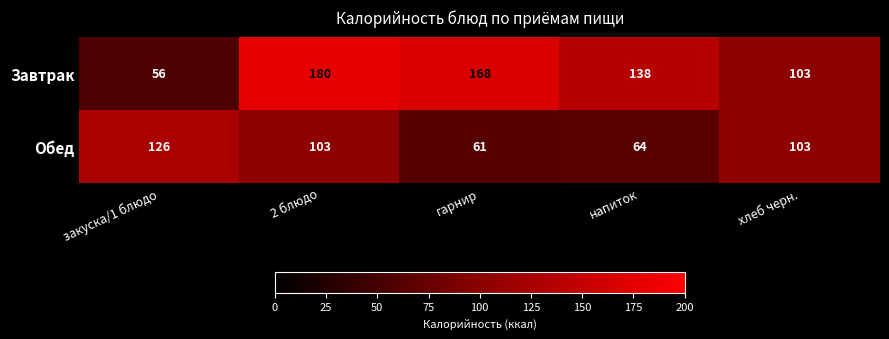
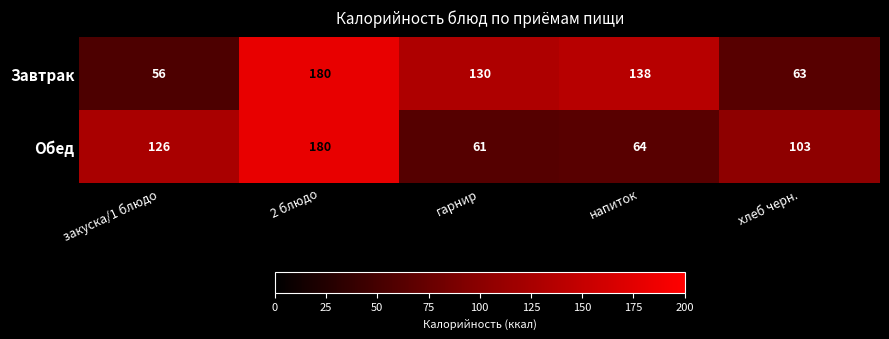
Завтрак, гарнир: 168 -> 130
Завтрак, хлеб черн.: 103 -> 63
Обед, 2 блюдо: 103 -> 180
